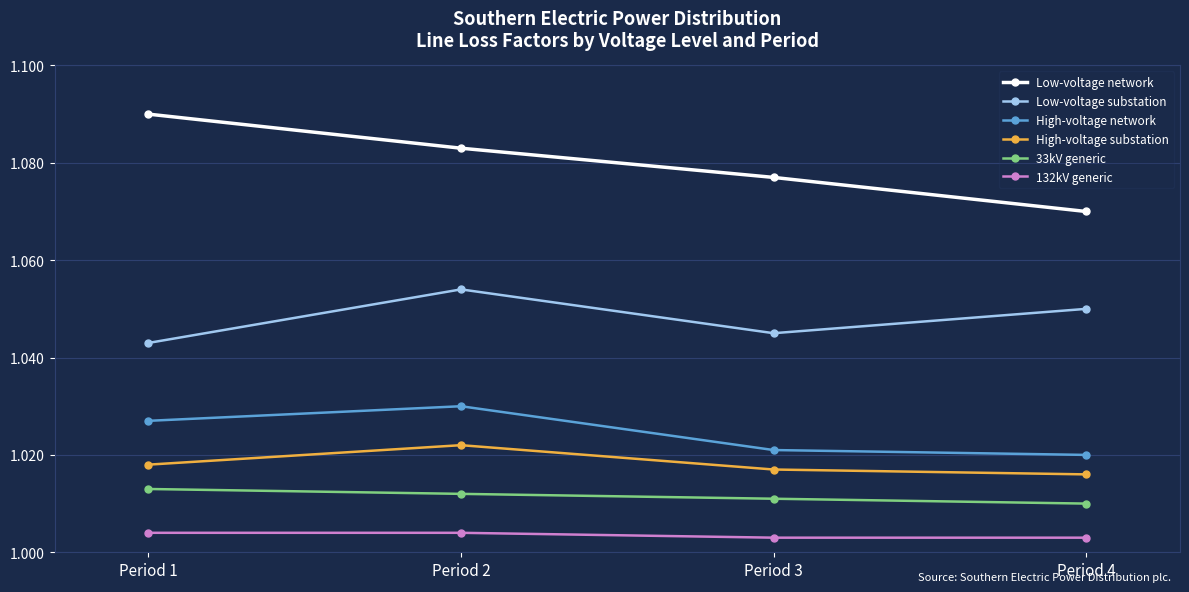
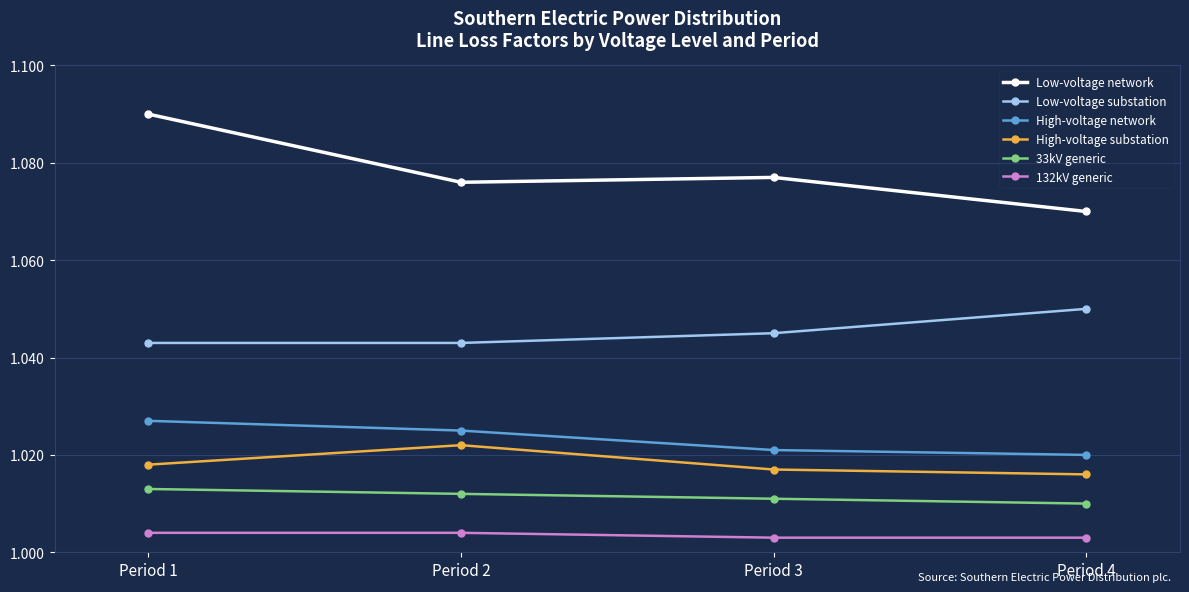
Low-voltage network, Period 2: 1.083 -> 1.076
Low-voltage substation, Period 2: 1.054 -> 1.043
High-voltage network, Period 2: 1.030 -> 1.025
